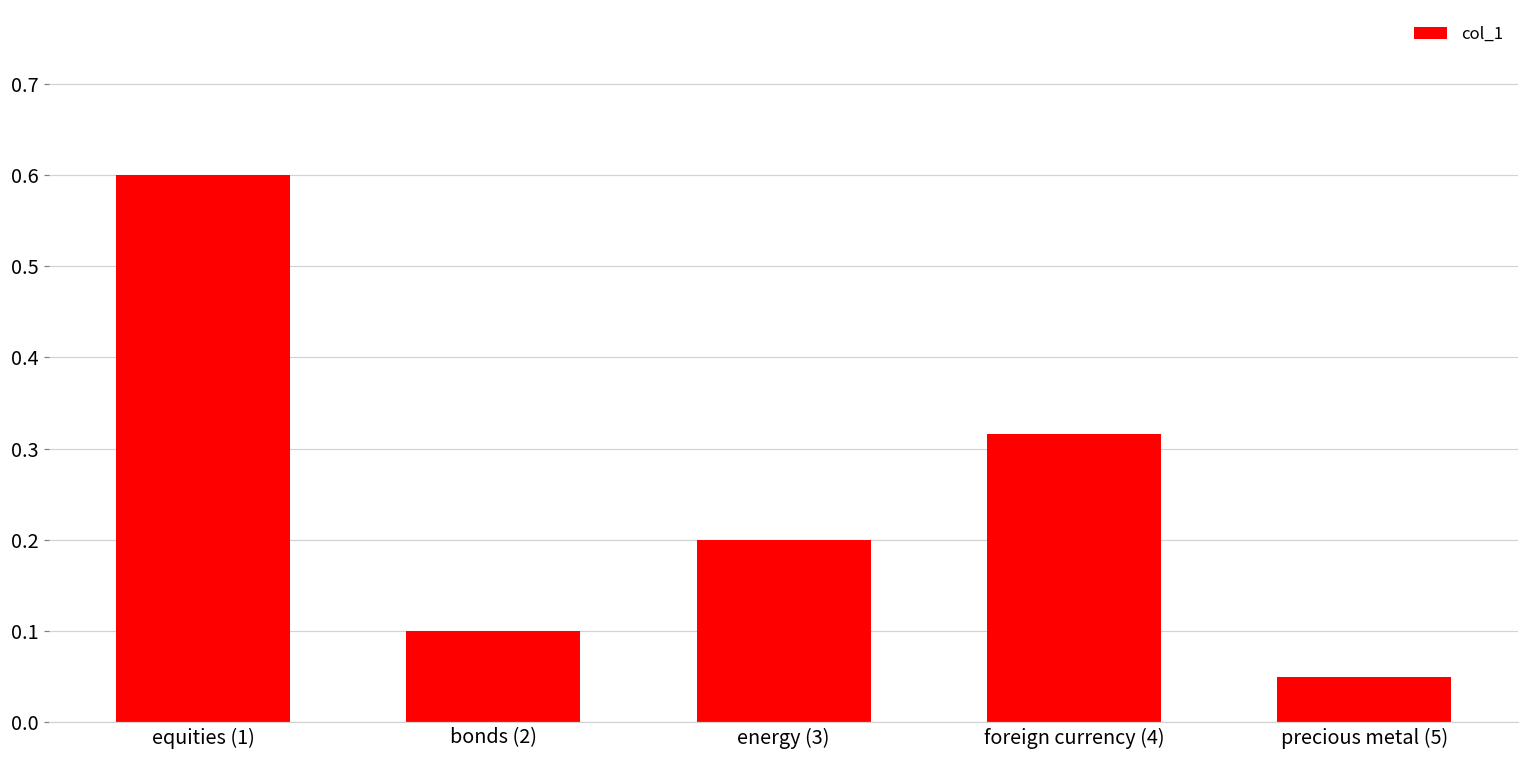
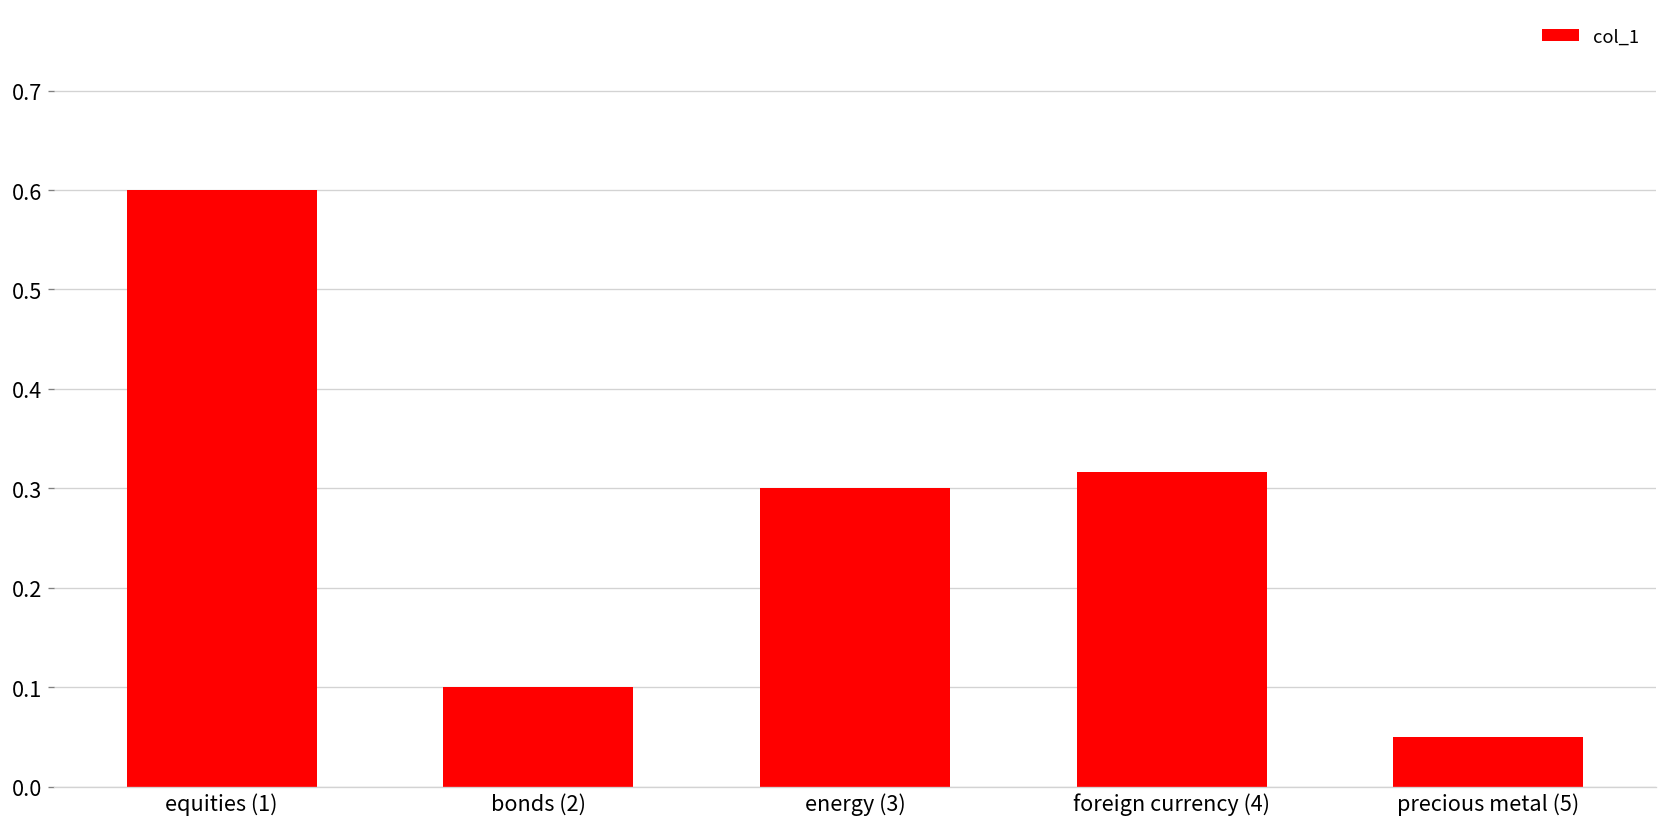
energy (3): 0.2 -> 0.3
